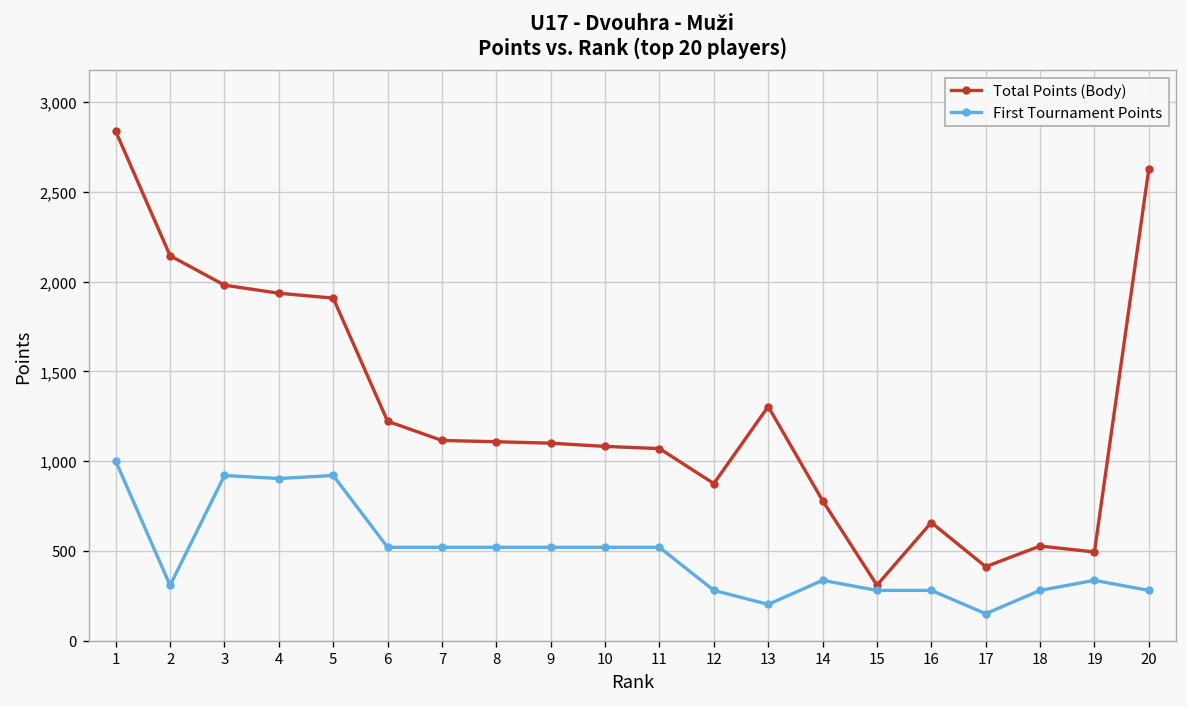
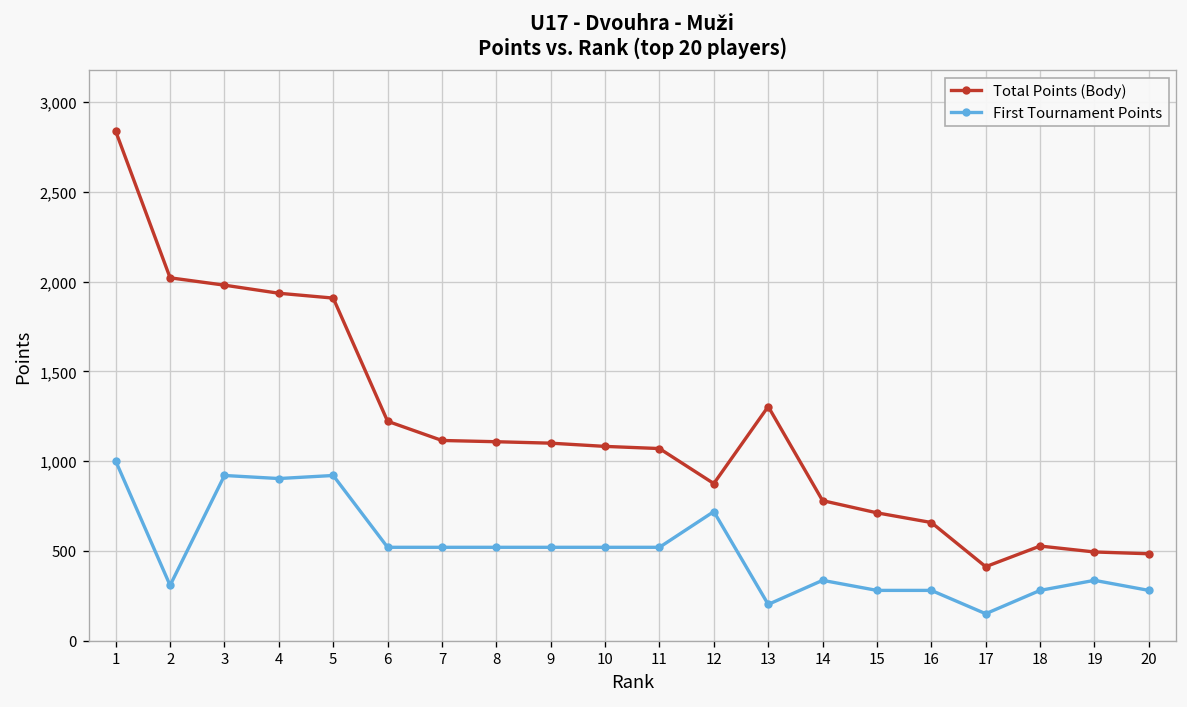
Total Points (Body), 2: 2,140 -> 2,020
First Tournament Points, 12: 280 -> 720
Total Points (Body), 15: 310 -> 710
Total Points (Body), 20: 2,630 -> 480
